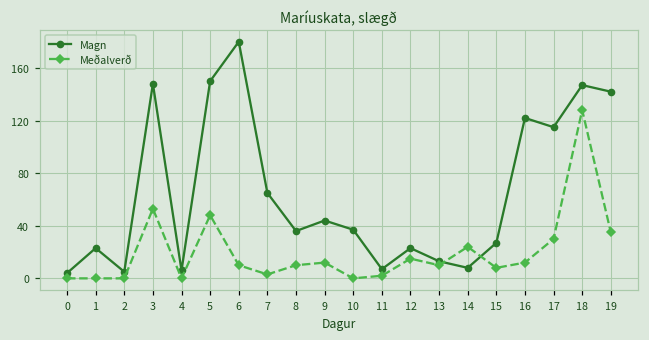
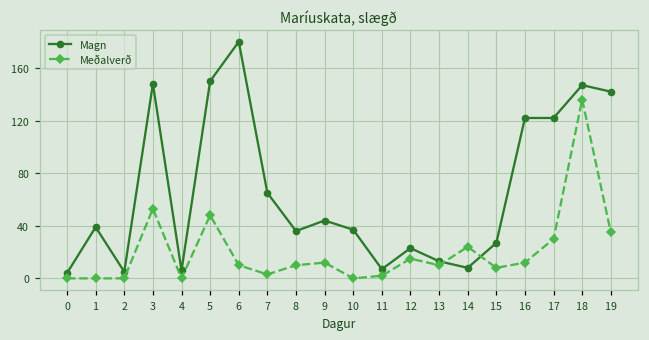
Magn, 1: 23 -> 39
Magn, 17: 115 -> 122
Meðalverð, 18: 128 -> 136
